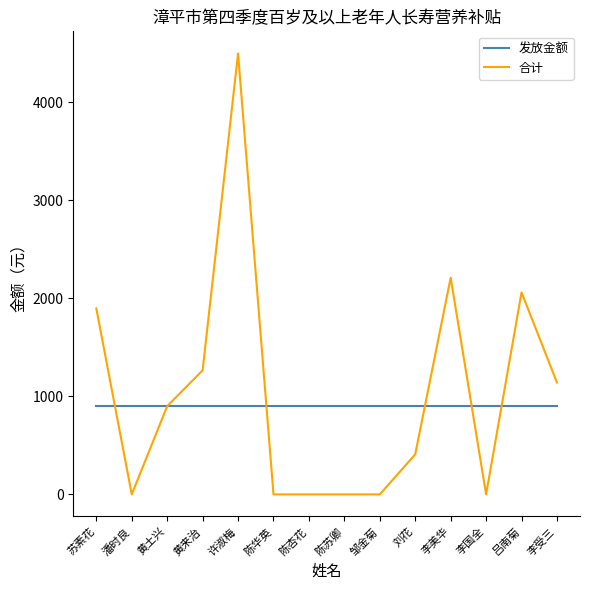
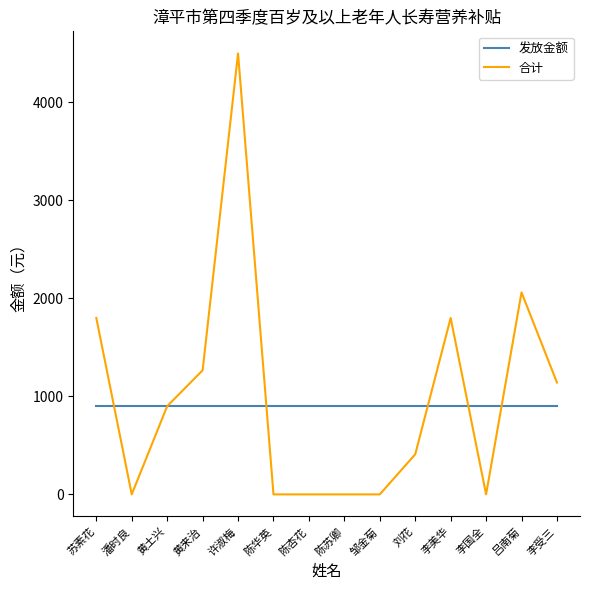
合计, 苏素花: 1900 -> 1800
合计, 李美华: 2200 -> 1800
